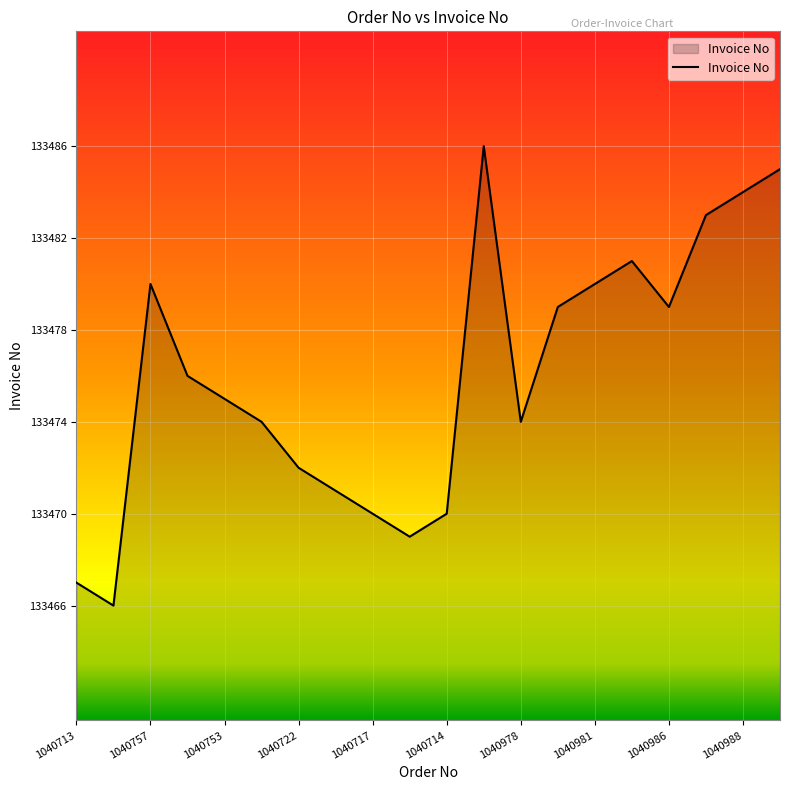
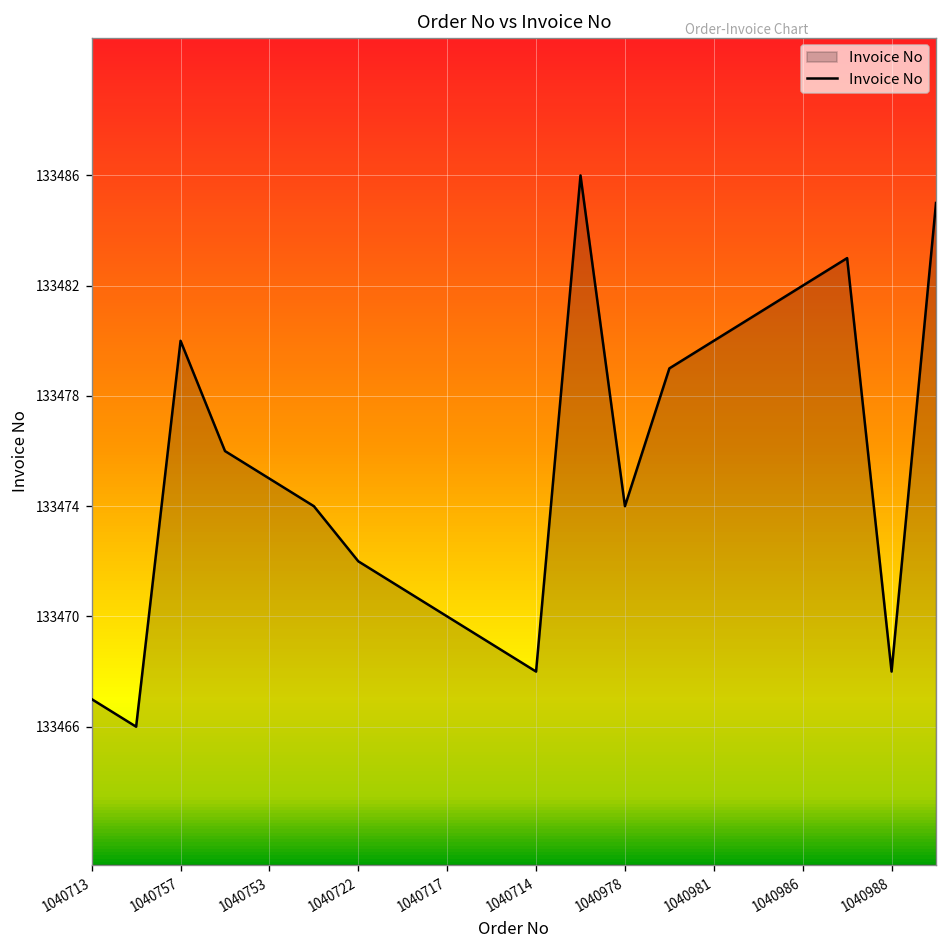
1040714: 133470 -> 133468
1040986: 133479 -> 133482
1040988: 133484 -> 133468
